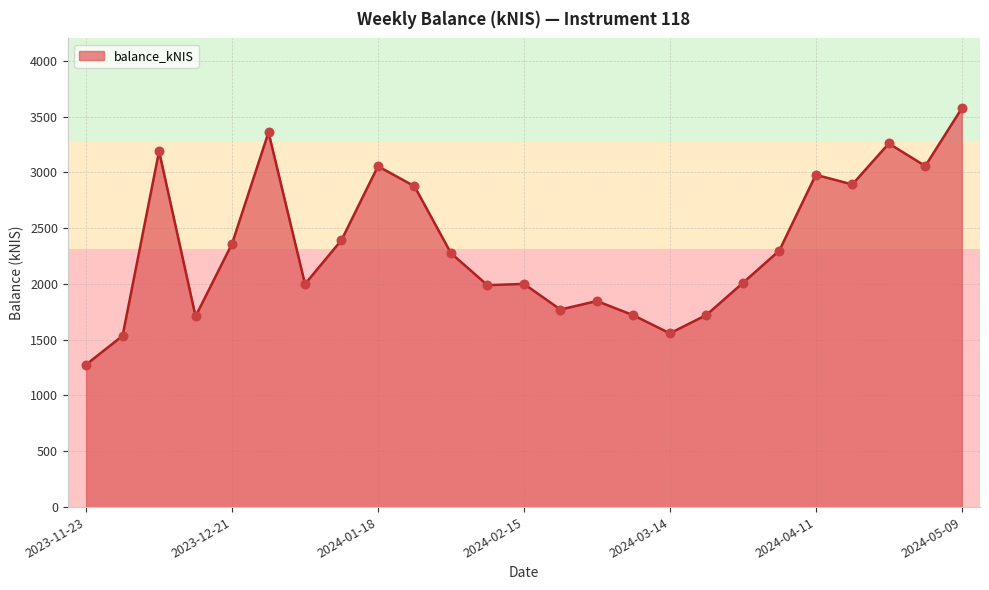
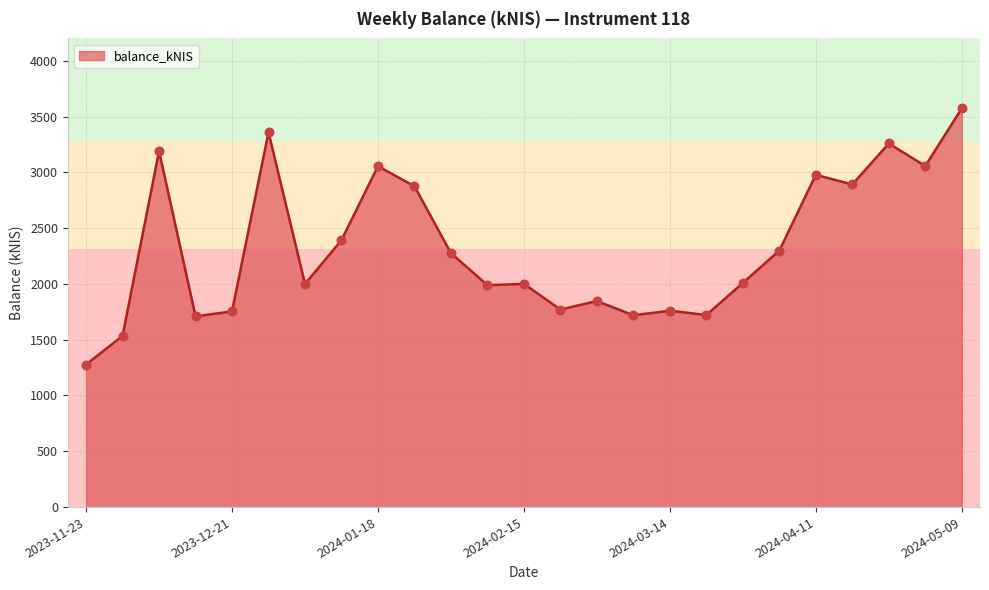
2023-12-21: 2360 -> 1750
2024-03-14: 1560 -> 1760
